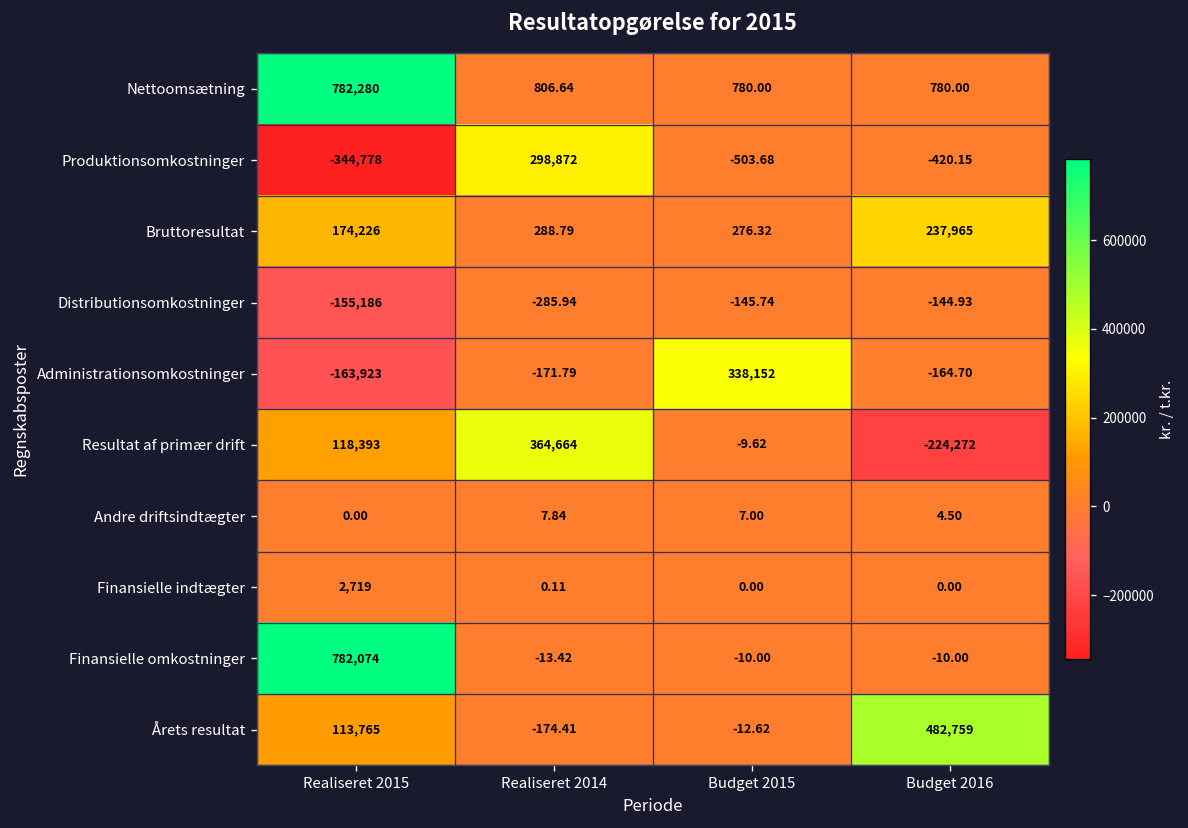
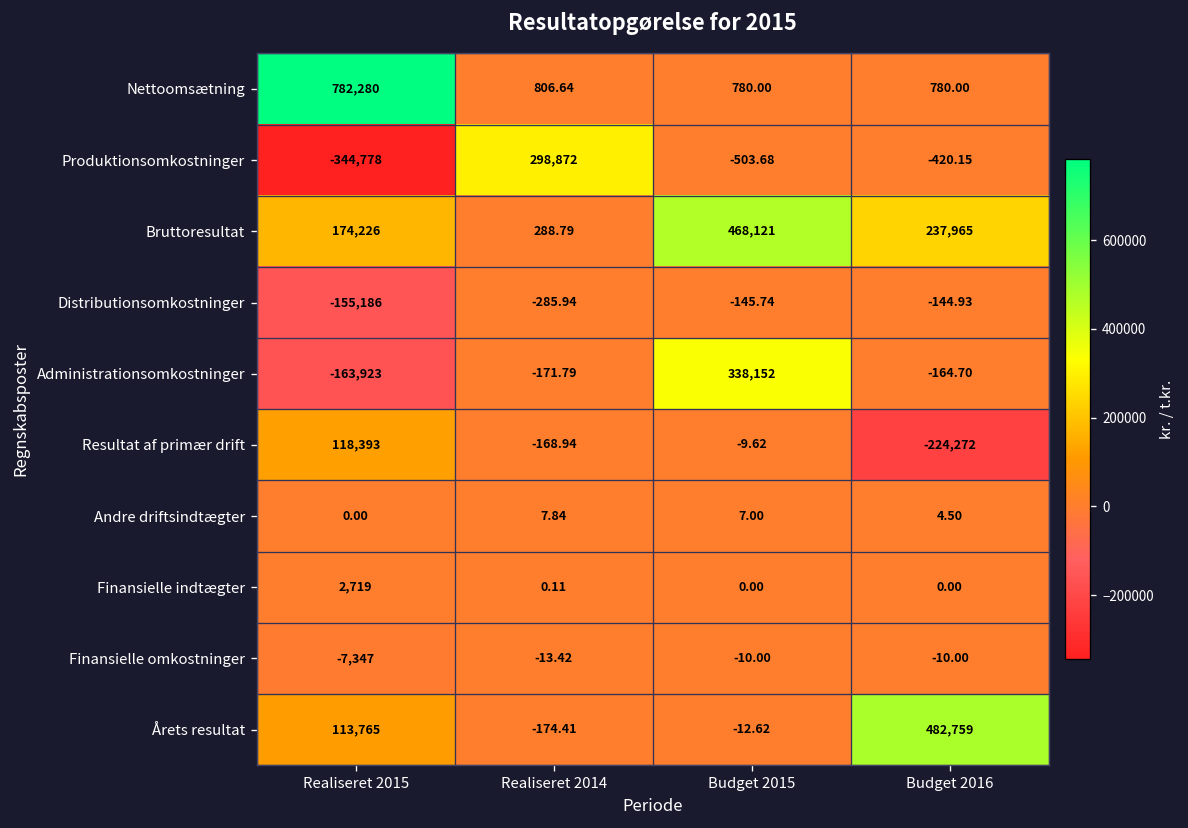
Bruttoresultat, Budget 2015: 276.32 -> 468,121
Resultat af primær drift, Realiseret 2014: 364,664 -> -168.94
Finansielle omkostninger, Realiseret 2015: 782,074 -> -7,347
